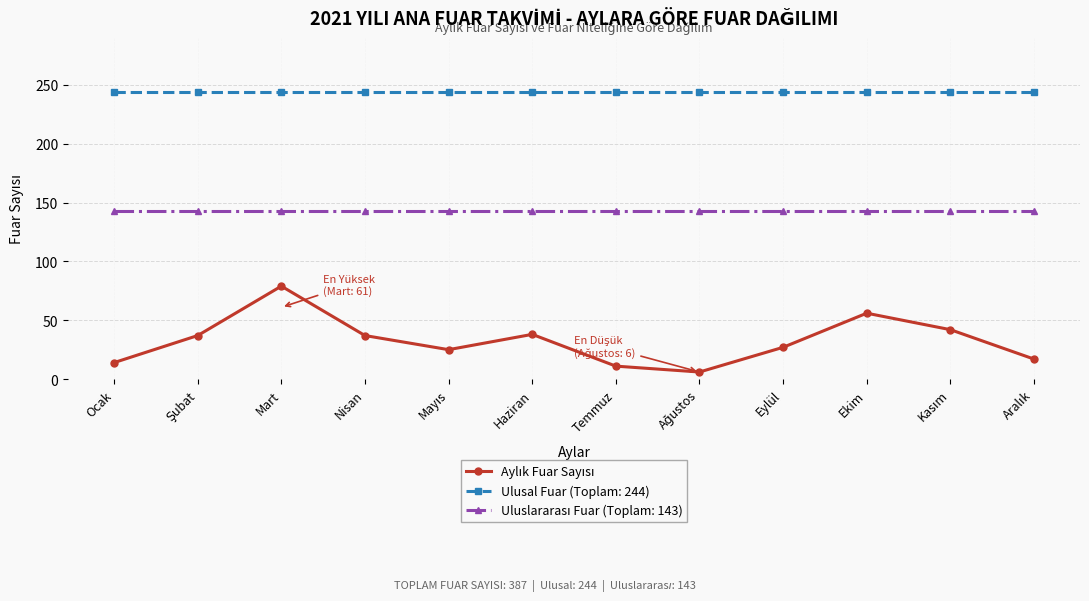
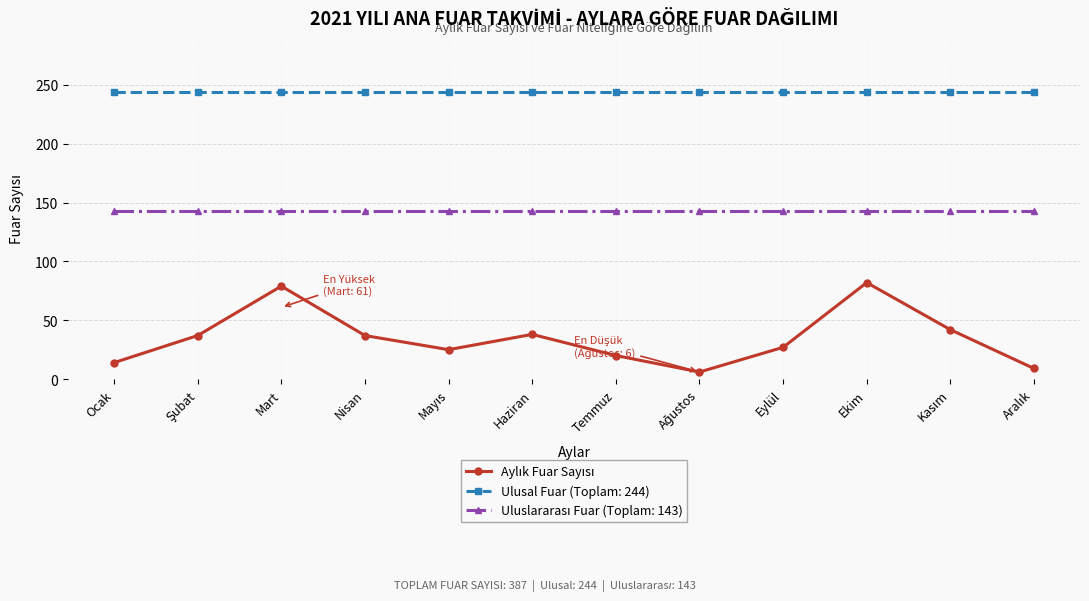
Aylık Fuar Sayısı, Temmuz: 11 -> 20
Aylık Fuar Sayısı, Ekim: 56 -> 82
Aylık Fuar Sayısı, Aralık: 17 -> 9
